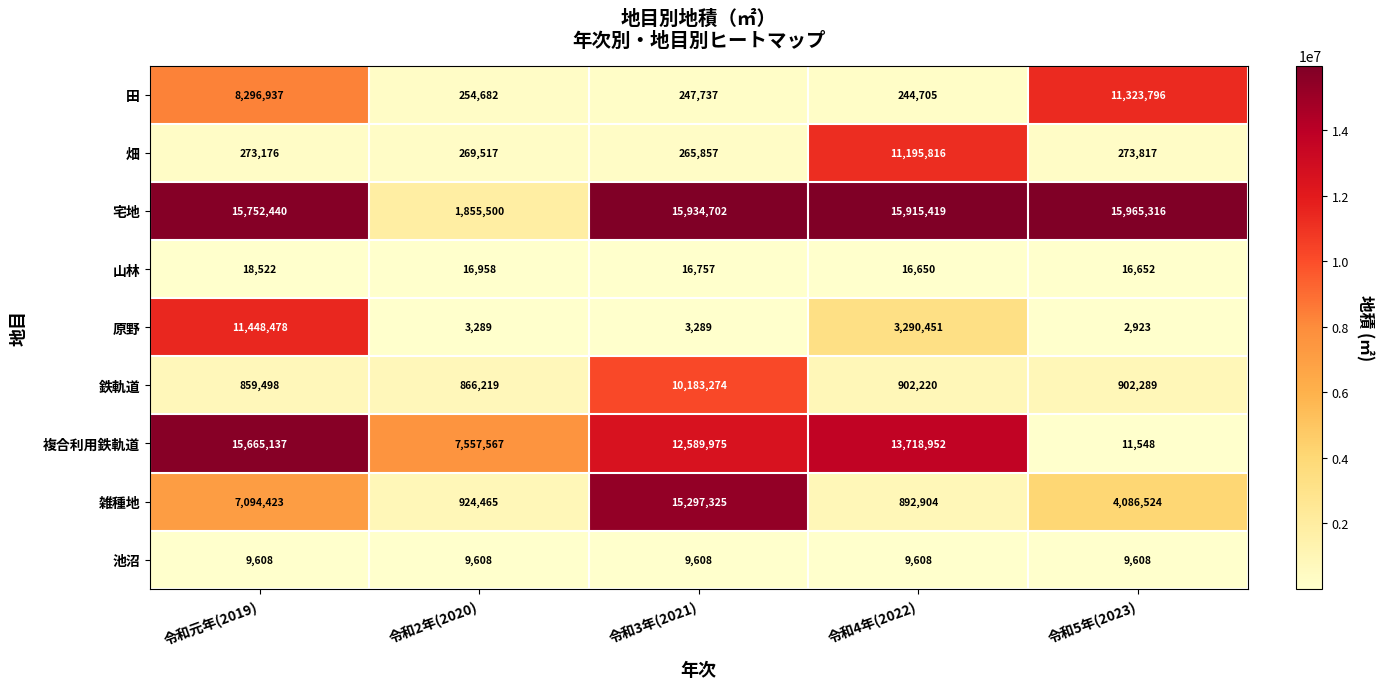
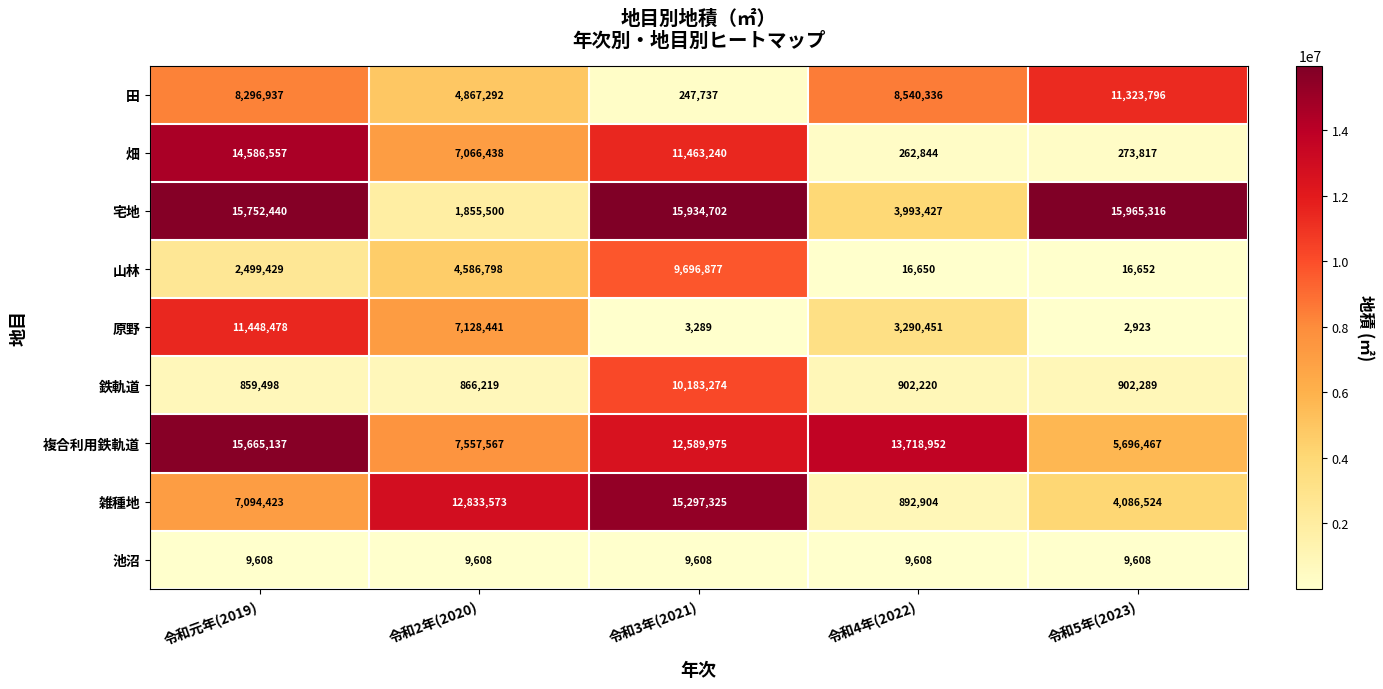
田, 令和2年(2020): 254,682 -> 4,867,292
田, 令和4年(2022): 244,705 -> 8,540,336
畑, 令和元年(2019): 273,176 -> 14,586,557
畑, 令和2年(2020): 269,517 -> 7,066,438
畑, 令和3年(2021): 265,857 -> 11,463,240
畑, 令和4年(2022): 11,195,816 -> 262,844
宅地, 令和4年(2022): 15,915,419 -> 3,993,427
山林, 令和元年(2019): 18,522 -> 2,499,429
山林, 令和2年(2020): 16,958 -> 4,586,798
山林, 令和3年(2021): 16,757 -> 9,696,877
原野, 令和2年(2020): 3,289 -> 7,128,441
複合利用鉄軌道, 令和5年(2023): 11,548 -> 5,696,467
雑種地, 令和2年(2020): 924,465 -> 12,833,573
